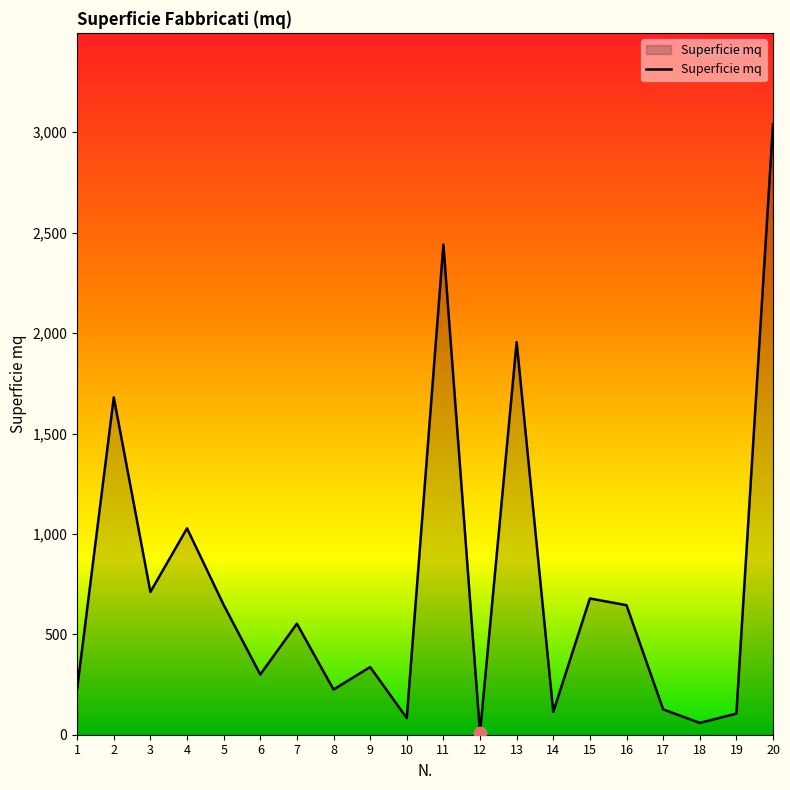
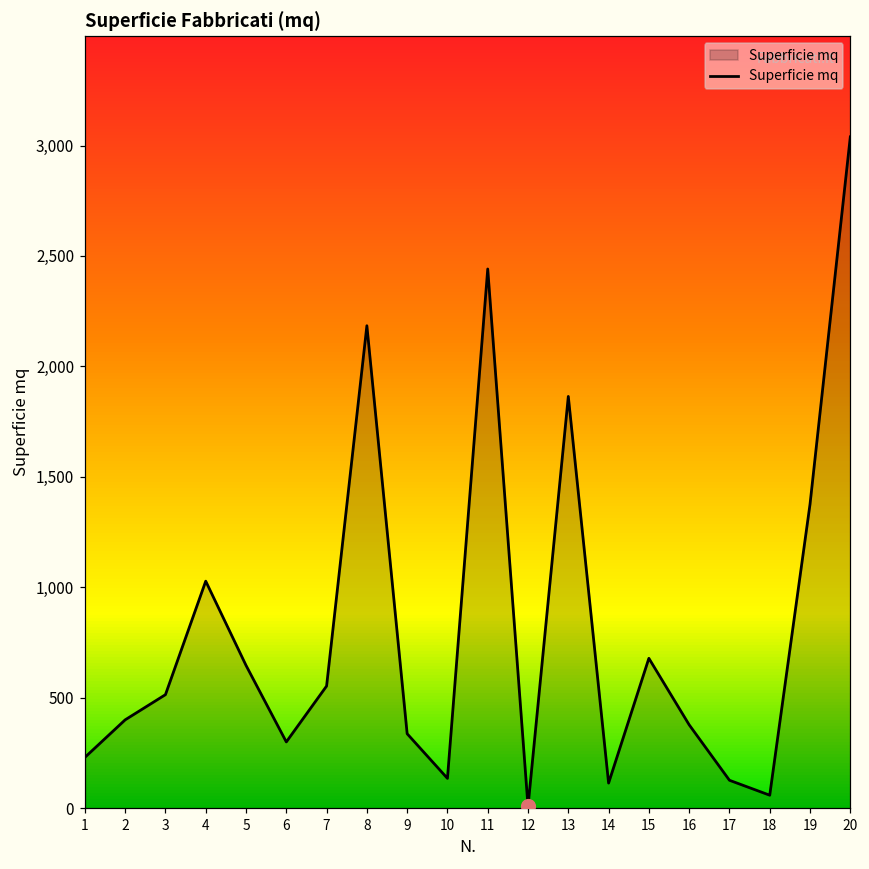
Superficie mq, 2: 1,680 -> 400
Superficie mq, 3: 710 -> 510
Superficie mq, 8: 230 -> 2,180
Superficie mq, 10: 80 -> 140
Superficie mq, 13: 1,960 -> 1,860
Superficie mq, 16: 650 -> 380
Superficie mq, 19: 110 -> 1,380
